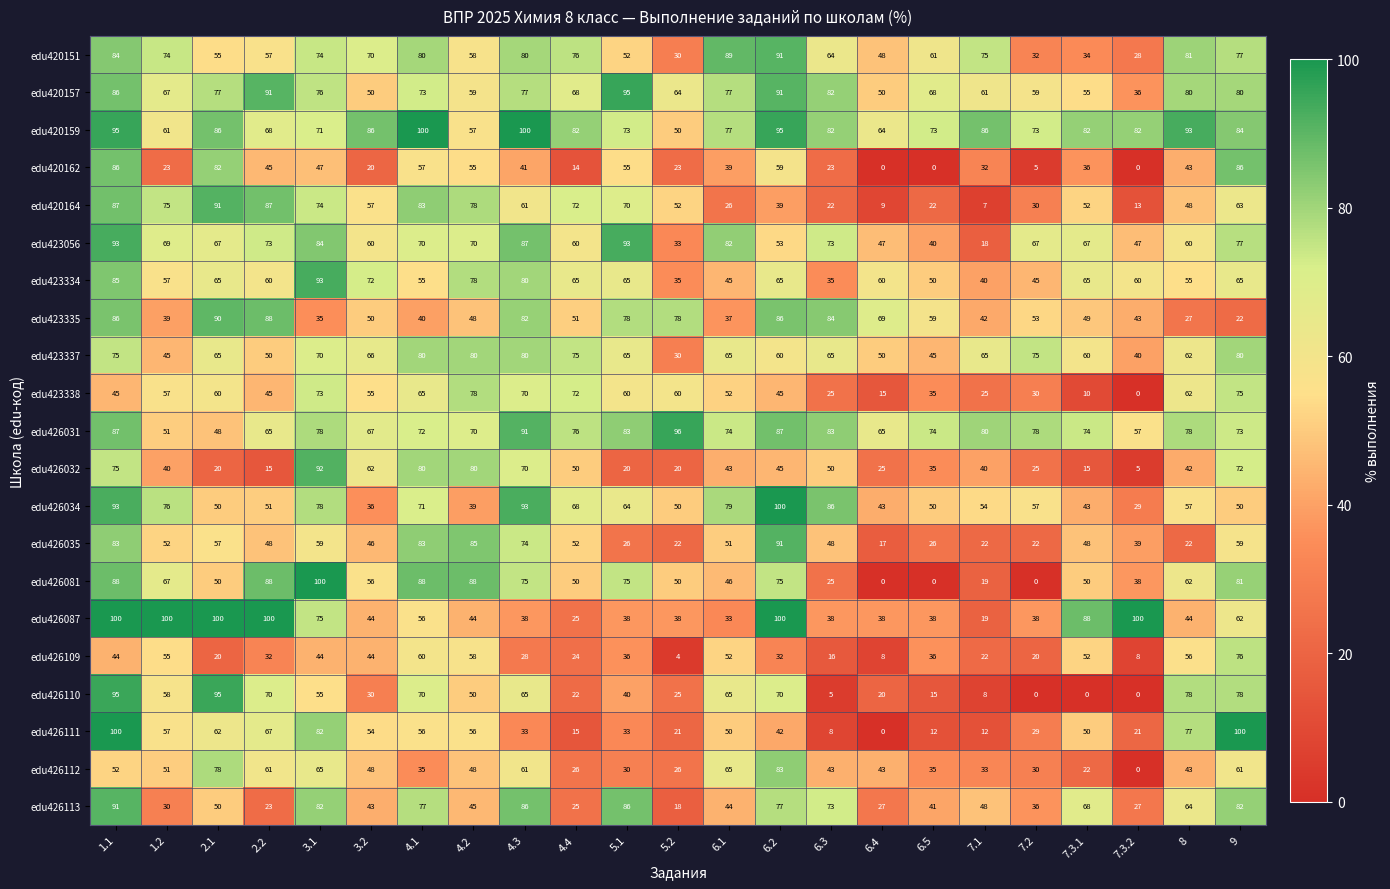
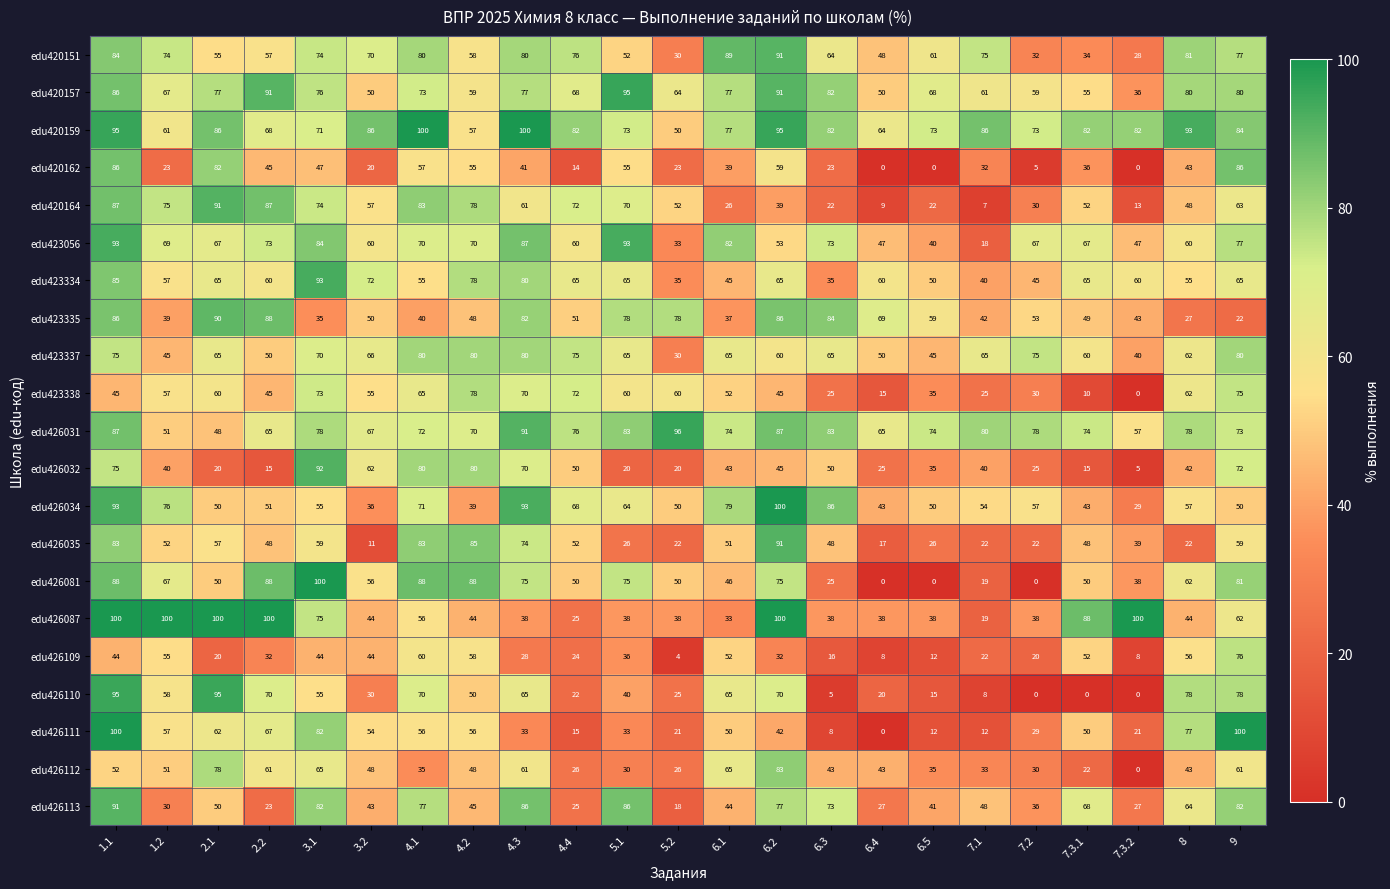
edu426034, 3.1: 78 -> 55
edu426035, 3.2: 46 -> 11
edu426109, 6.5: 36 -> 12
